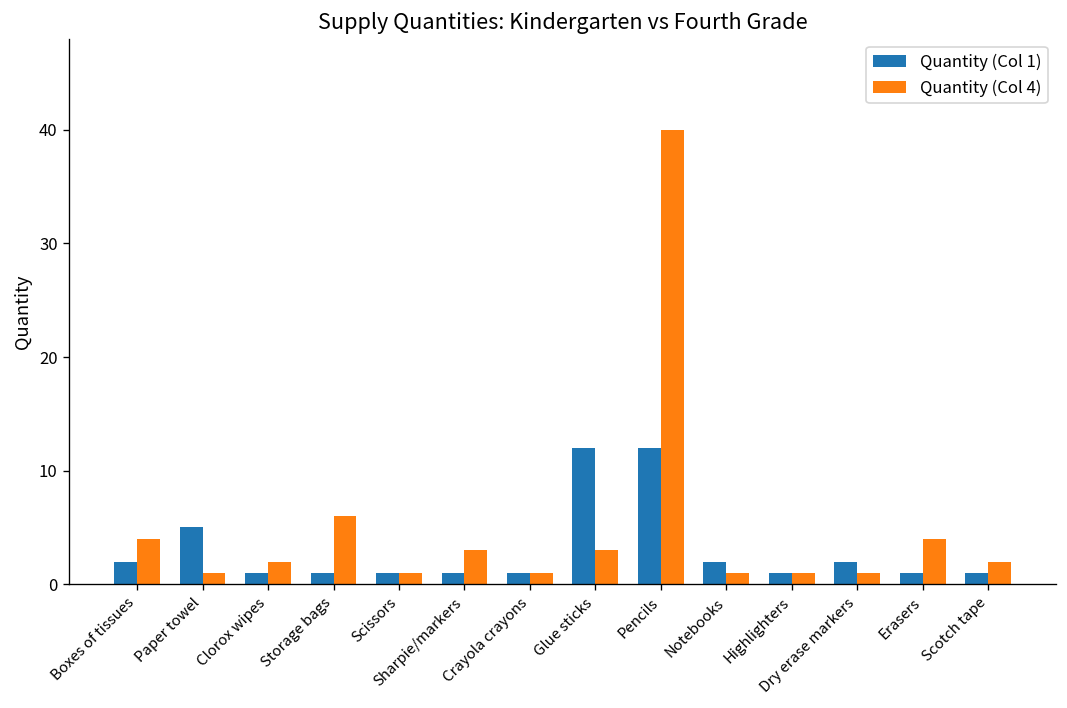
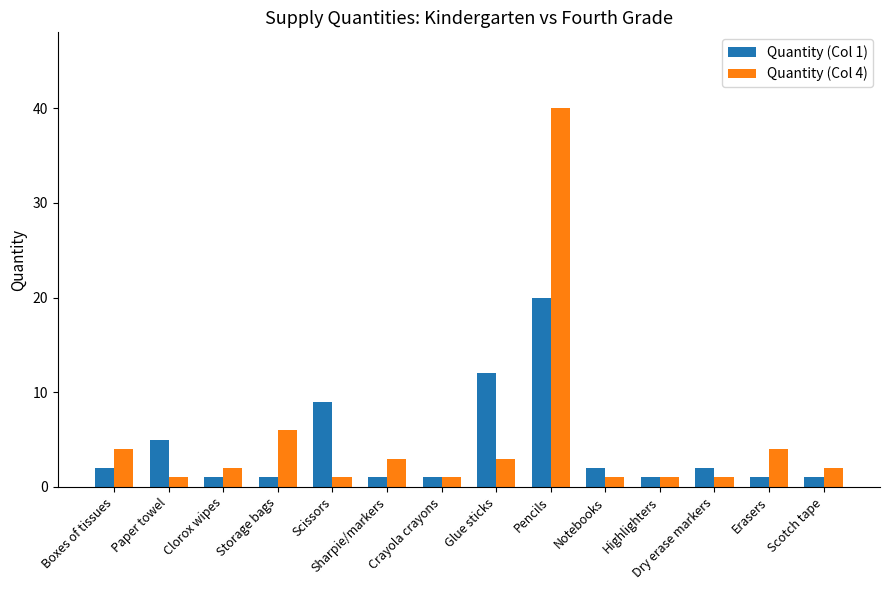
Quantity (Col 1), Scissors: 1 -> 9
Quantity (Col 1), Pencils: 12 -> 20
